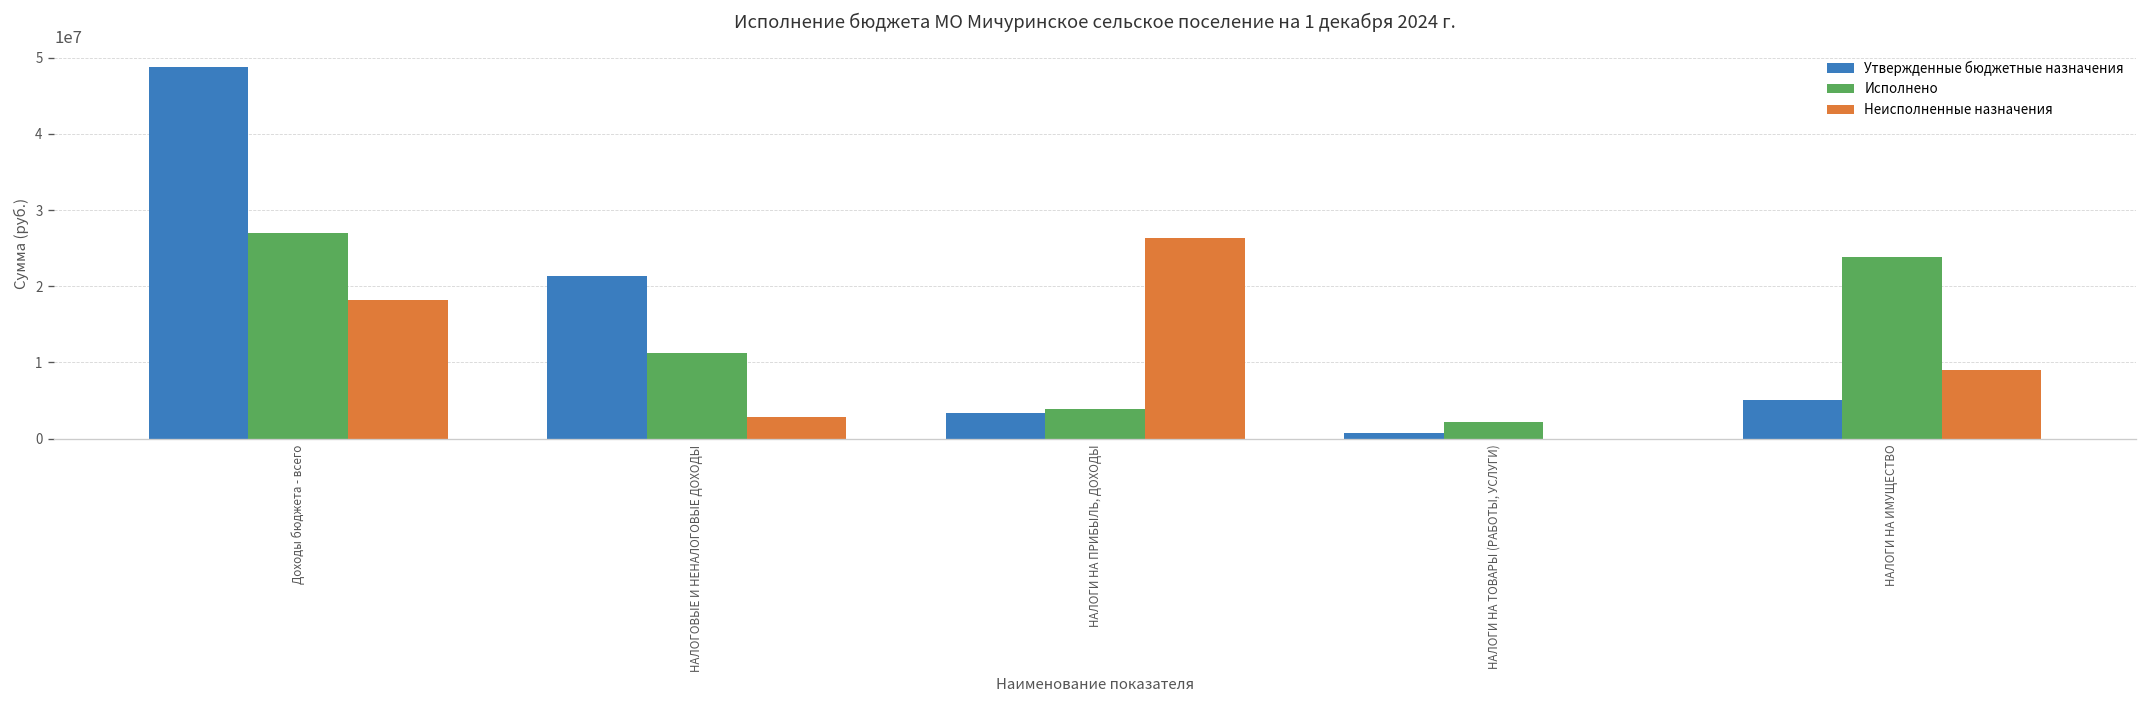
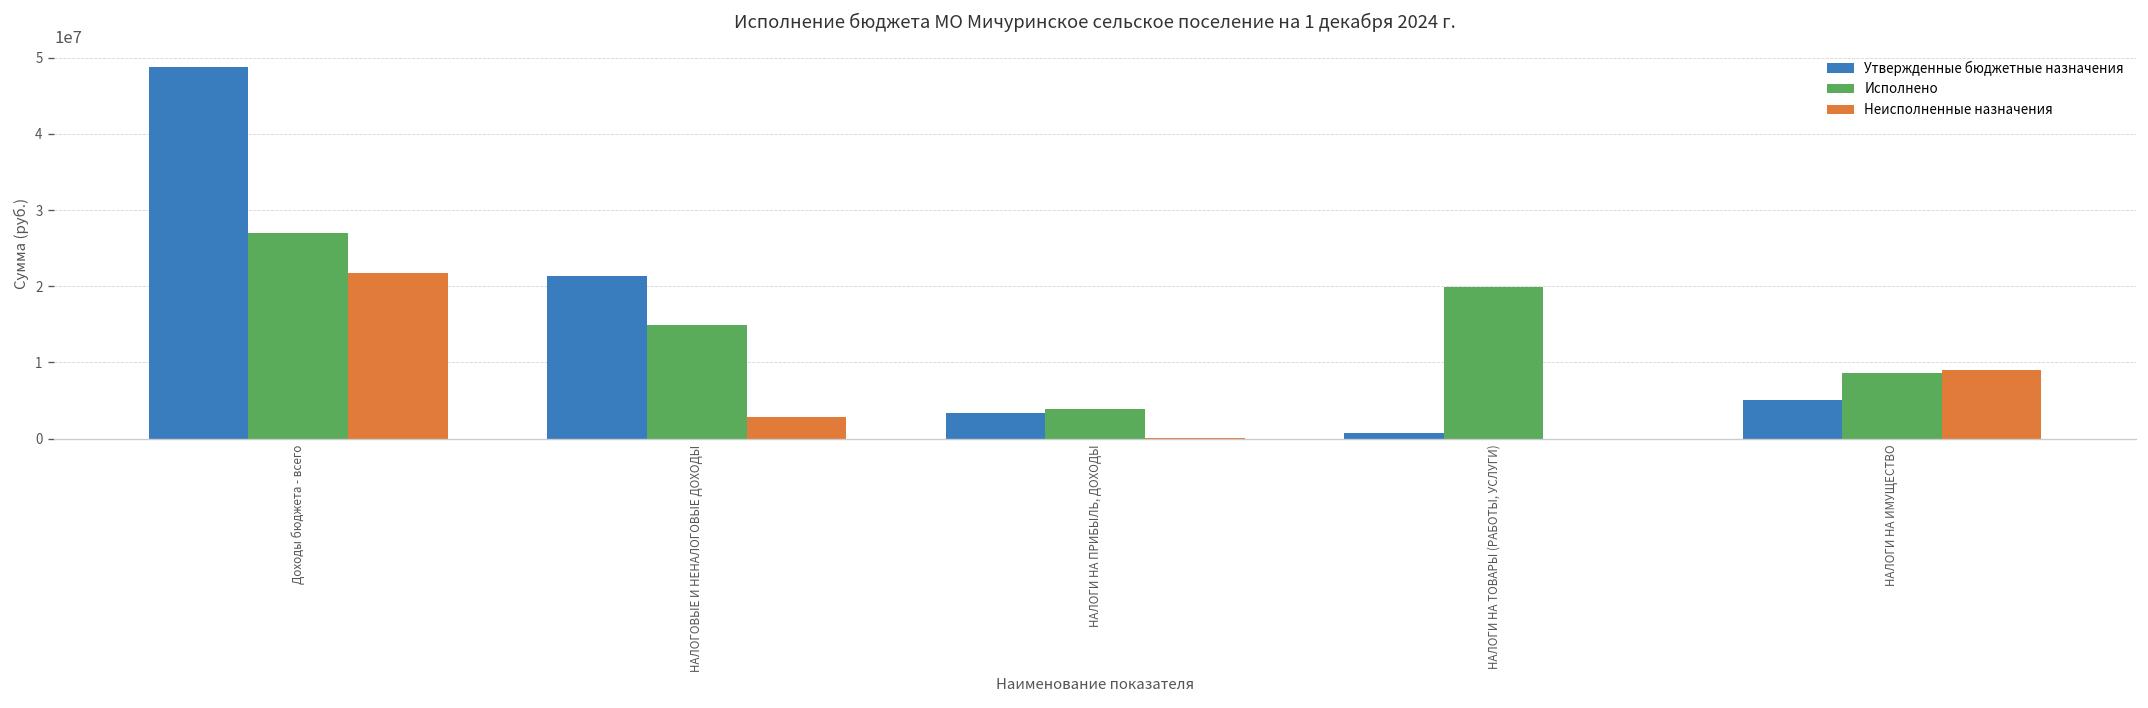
Неисполненные назначения, Доходы бюджета - всего: 18000000 -> 22000000
Исполнено, НАЛОГОВЫЕ И НЕНАЛОГОВЫЕ ДОХОДЫ: 11000000 -> 15000000
Неисполненные назначения, НАЛОГИ НА ПРИБЫЛЬ, ДОХОДЫ: 26000000 -> 0
Исполнено, НАЛОГИ НА ТОВАРЫ (РАБОТЫ, УСЛУГИ): 2000000 -> 20000000
Исполнено, НАЛОГИ НА ИМУЩЕСТВО: 24000000 -> 9000000
